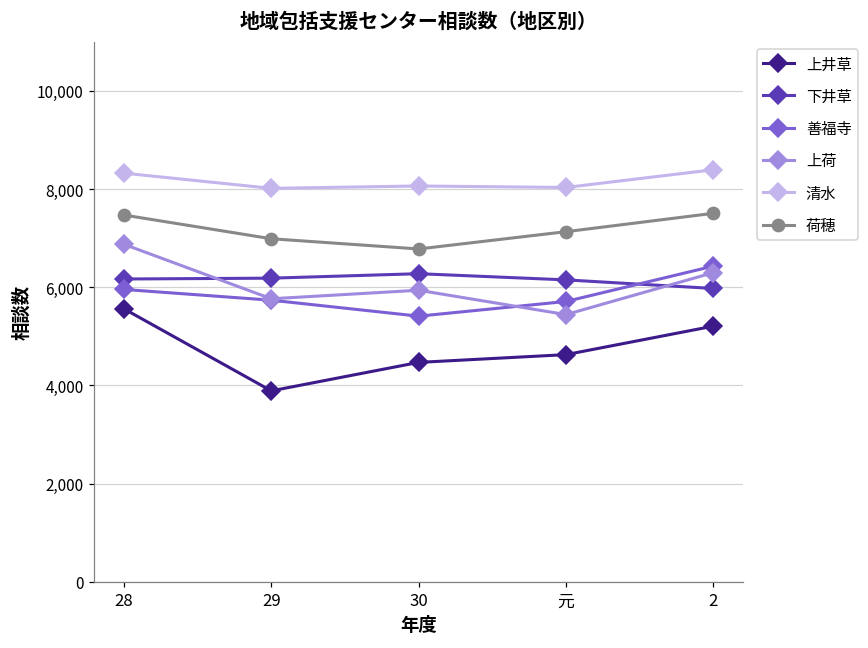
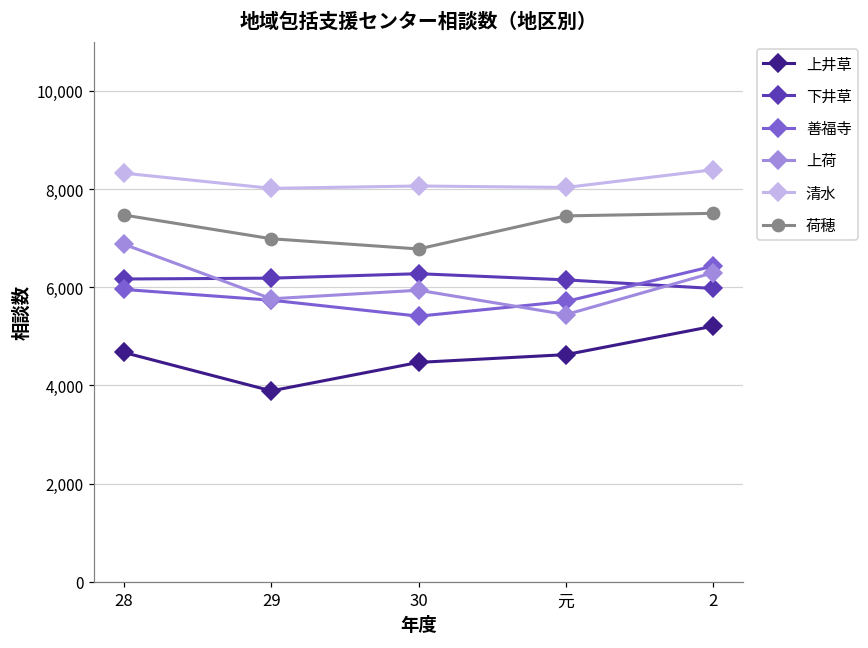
上井草, 28: 5,600 -> 4,700
荷穂, 元: 7,100 -> 7,500
